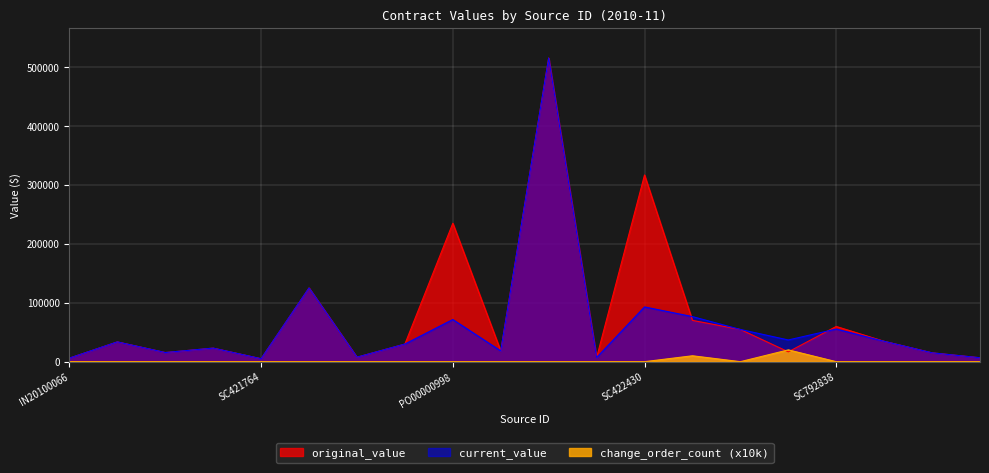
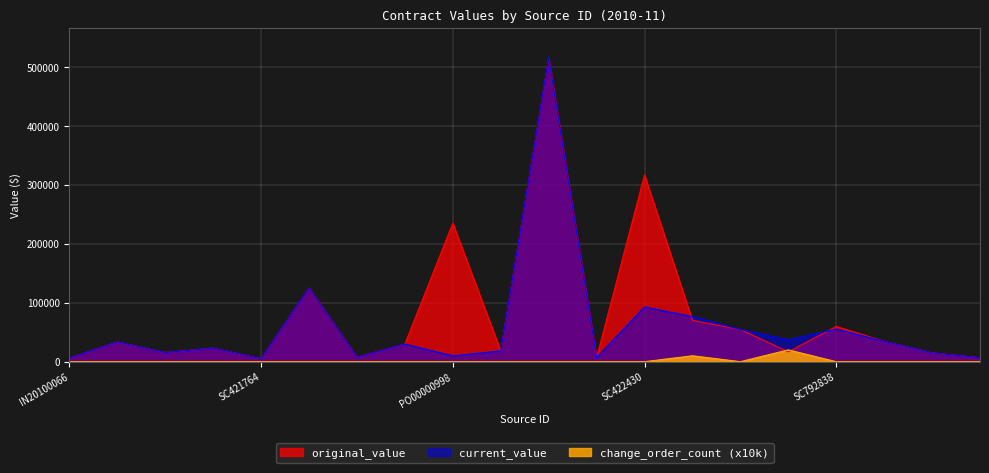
current_value, PO00000998: 70000 -> 10000
